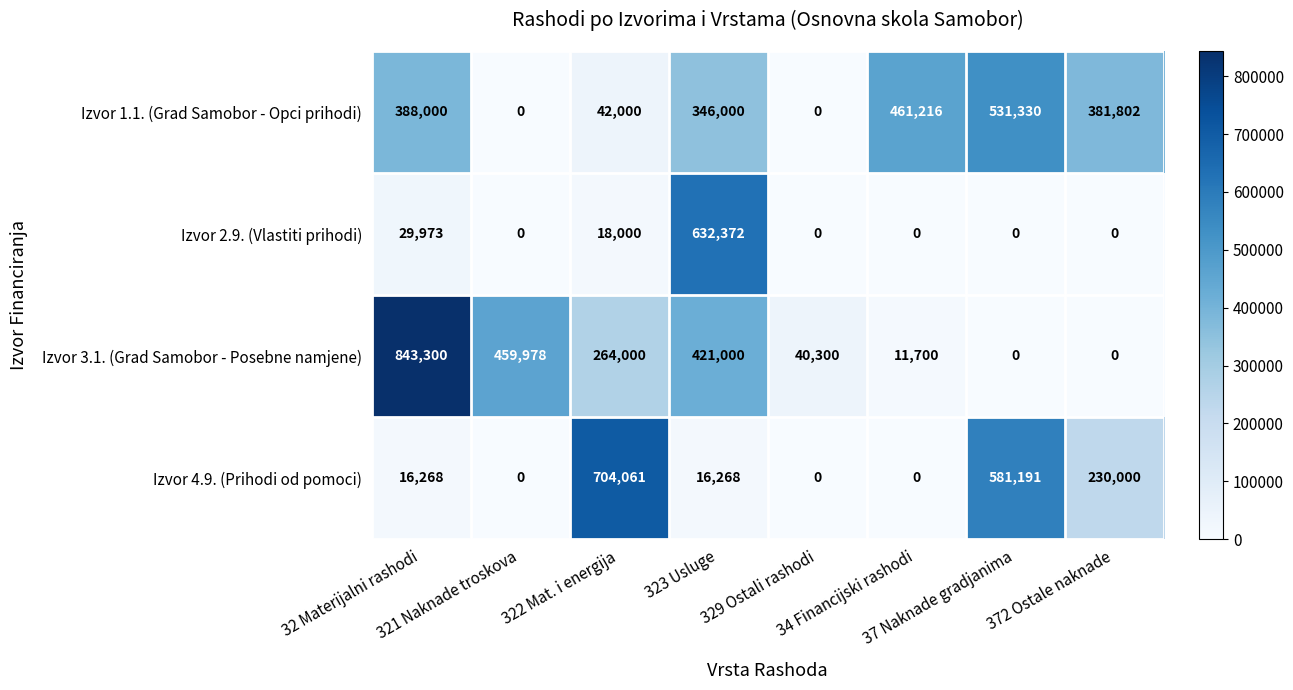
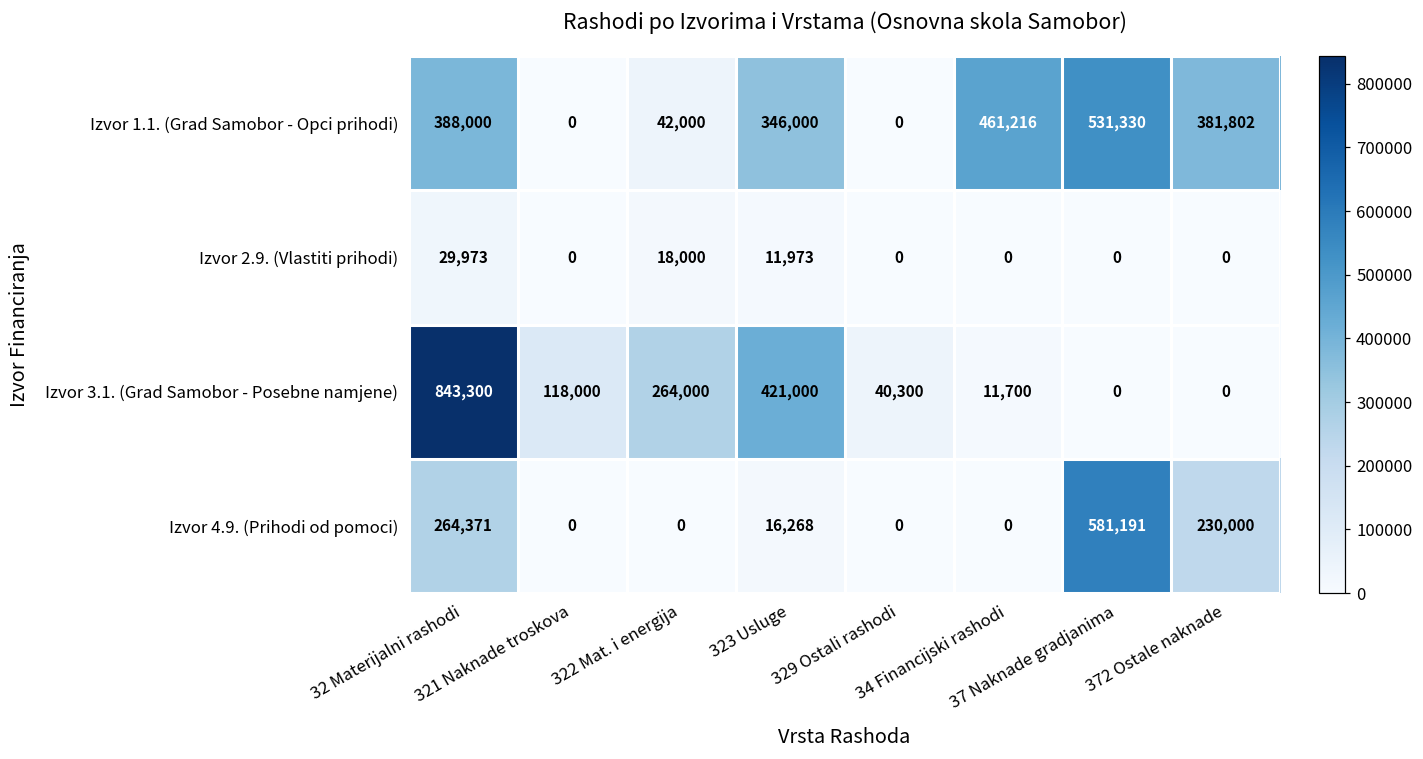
Izvor 2.9. (Vlastiti prihodi), 323 Usluge: 632,372 -> 11,973
Izvor 3.1. (Grad Samobor - Posebne namjene), 321 Naknade troskova: 459,978 -> 118,000
Izvor 4.9. (Prihodi od pomoci), 32 Materijalni rashodi: 16,268 -> 264,371
Izvor 4.9. (Prihodi od pomoci), 322 Mat. i energija: 704,061 -> 0
